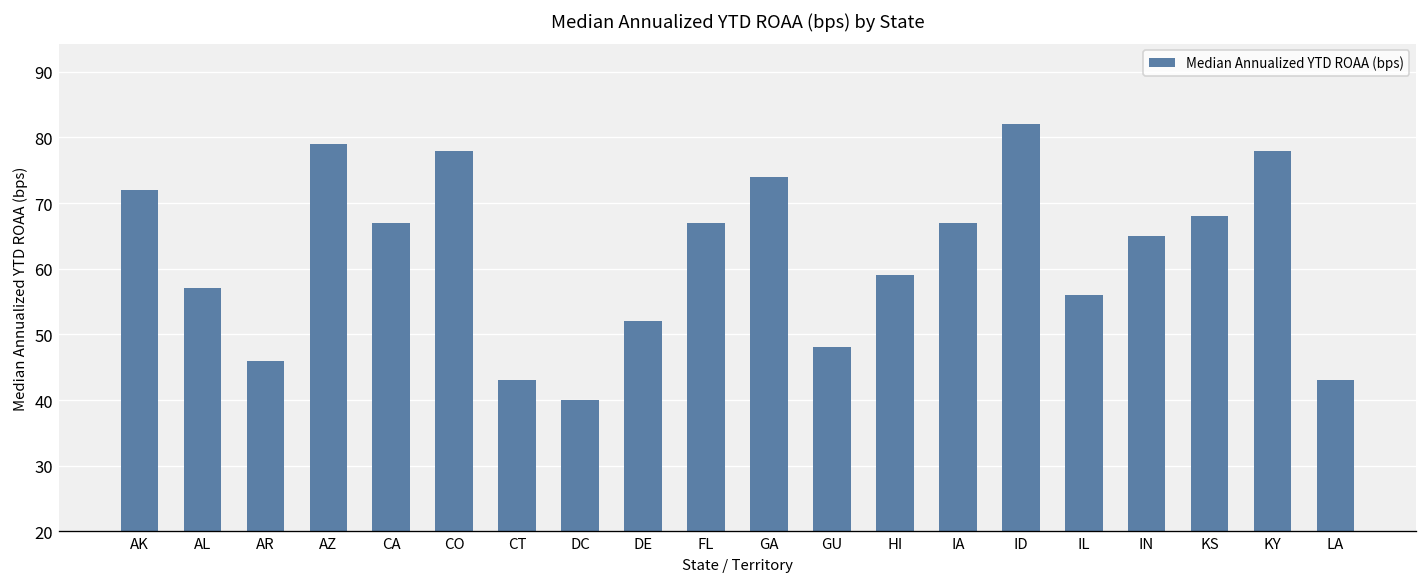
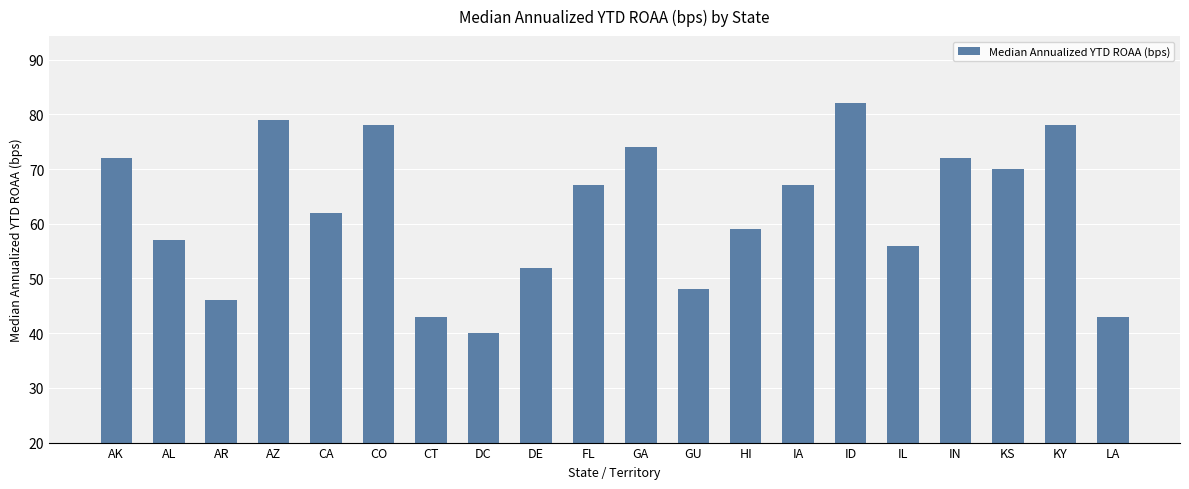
CA: 67 -> 62
IN: 65 -> 72
KS: 68 -> 70
